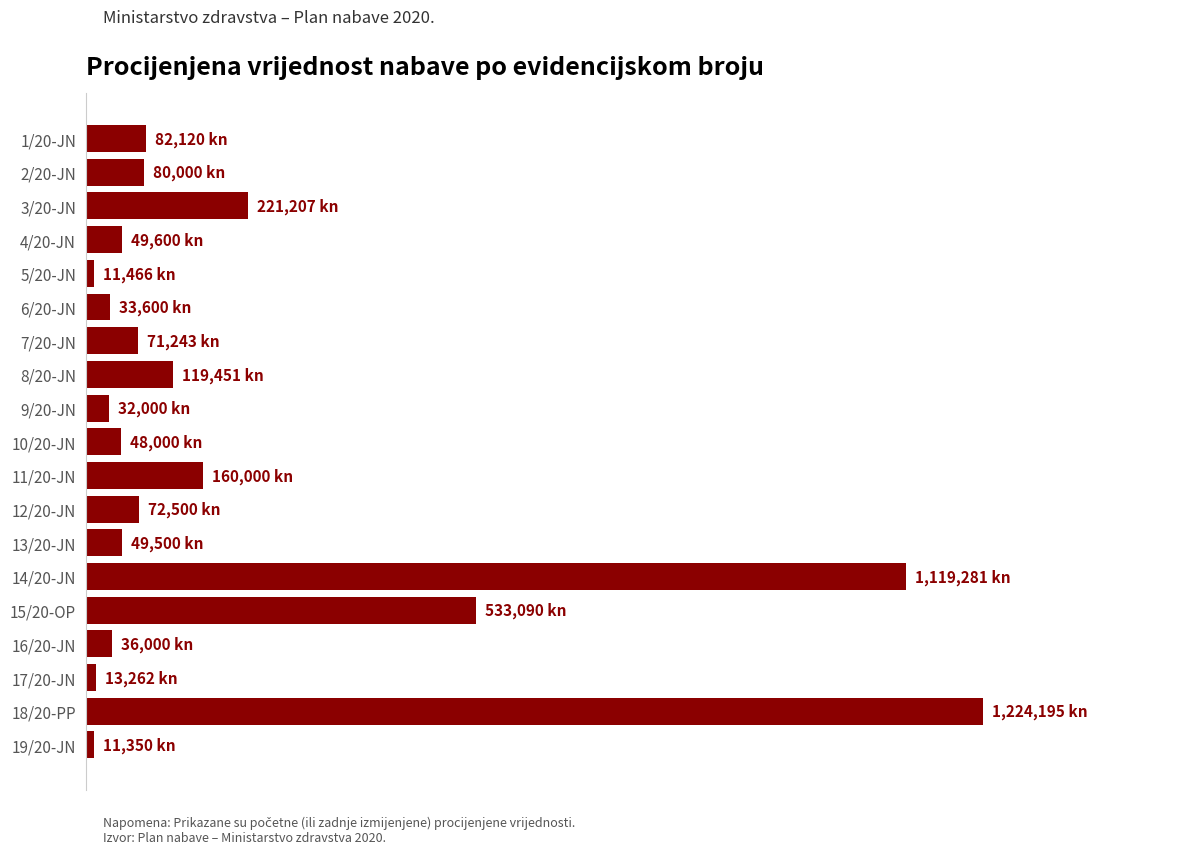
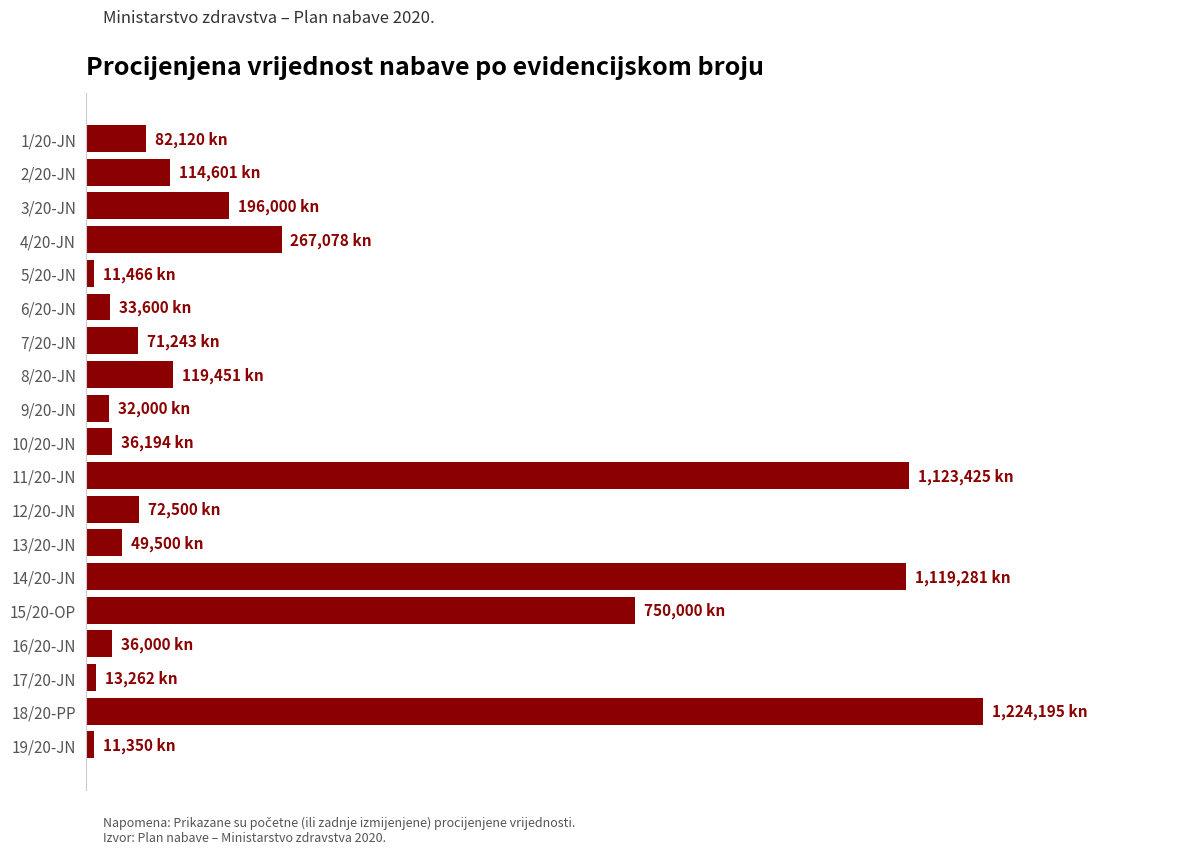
2/20-JN: 80,000 -> 114,601
3/20-JN: 221,207 -> 196,000
4/20-JN: 49,600 -> 267,078
10/20-JN: 48,000 -> 36,194
11/20-JN: 160,000 -> 1,123,425
15/20-OP: 533,090 -> 750,000
